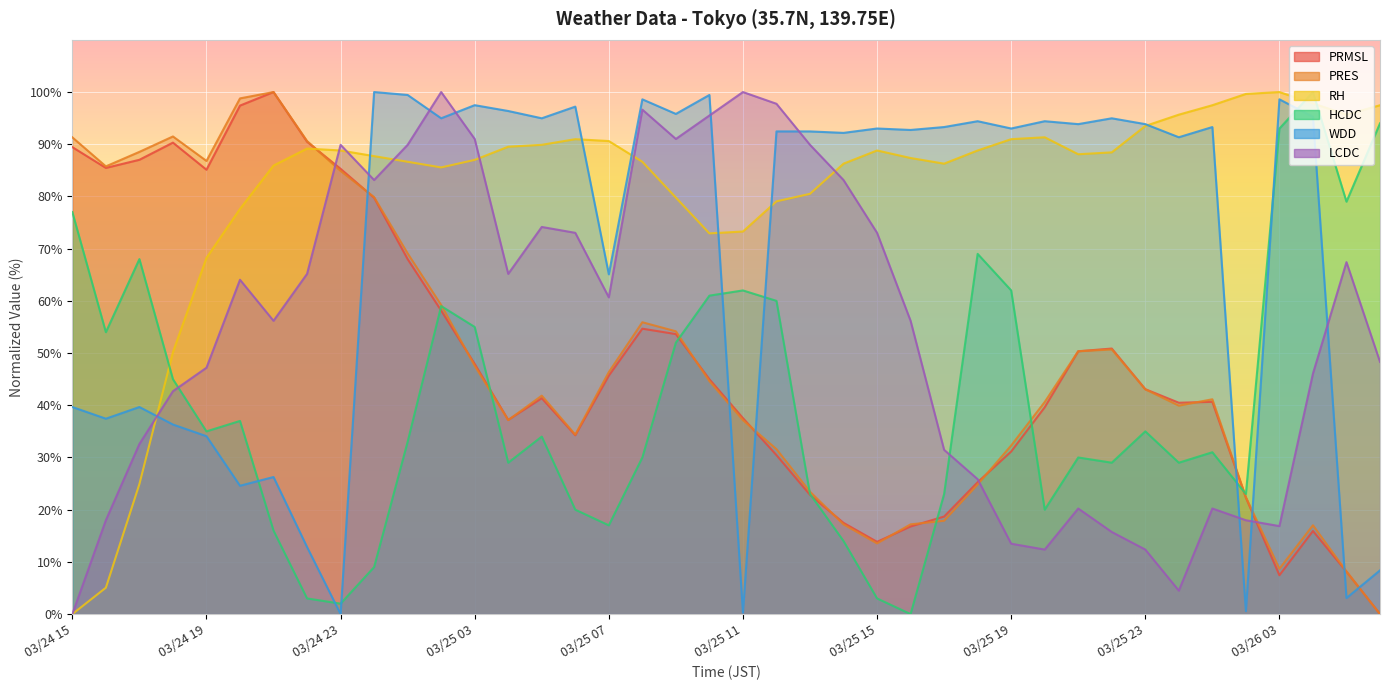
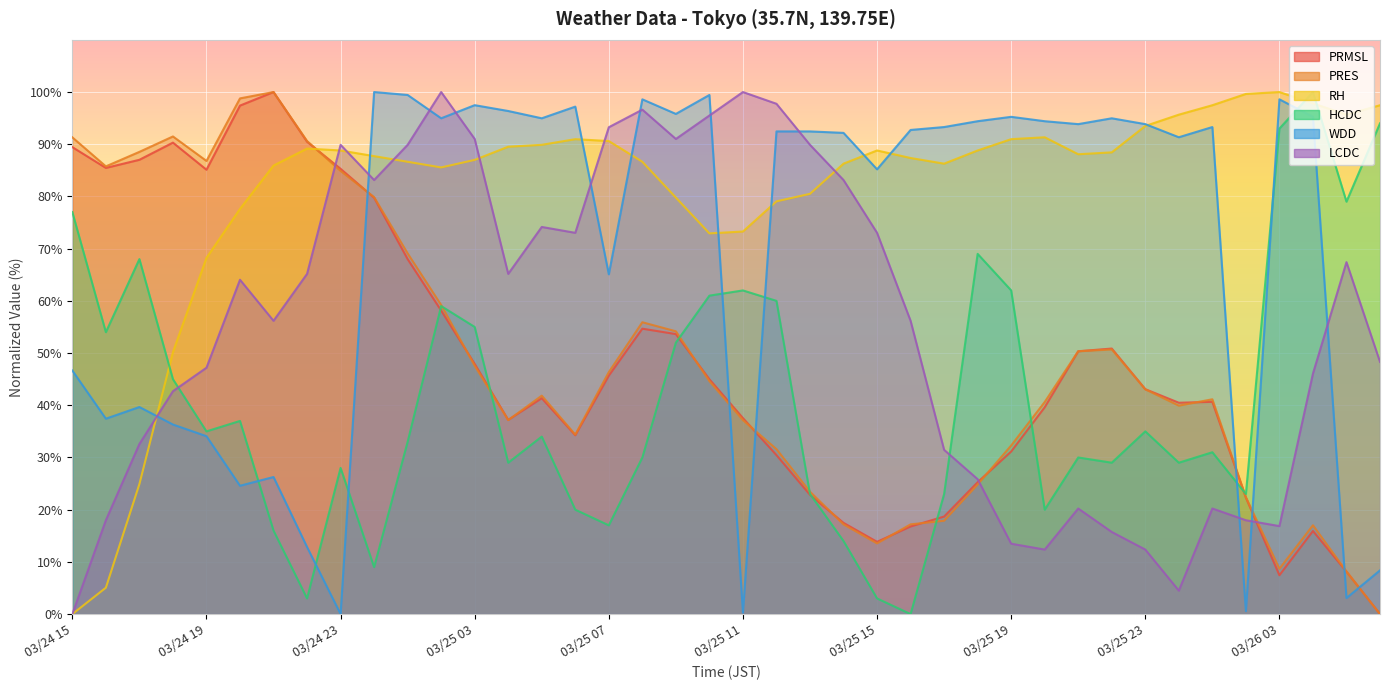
WDD, 03/24 15: 40% -> 47%
HCDC, 03/24 23: 2% -> 28%
LCDC, 03/25 07: 61% -> 93%
WDD, 03/25 15: 93% -> 85%
WDD, 03/25 19: 93% -> 95%
